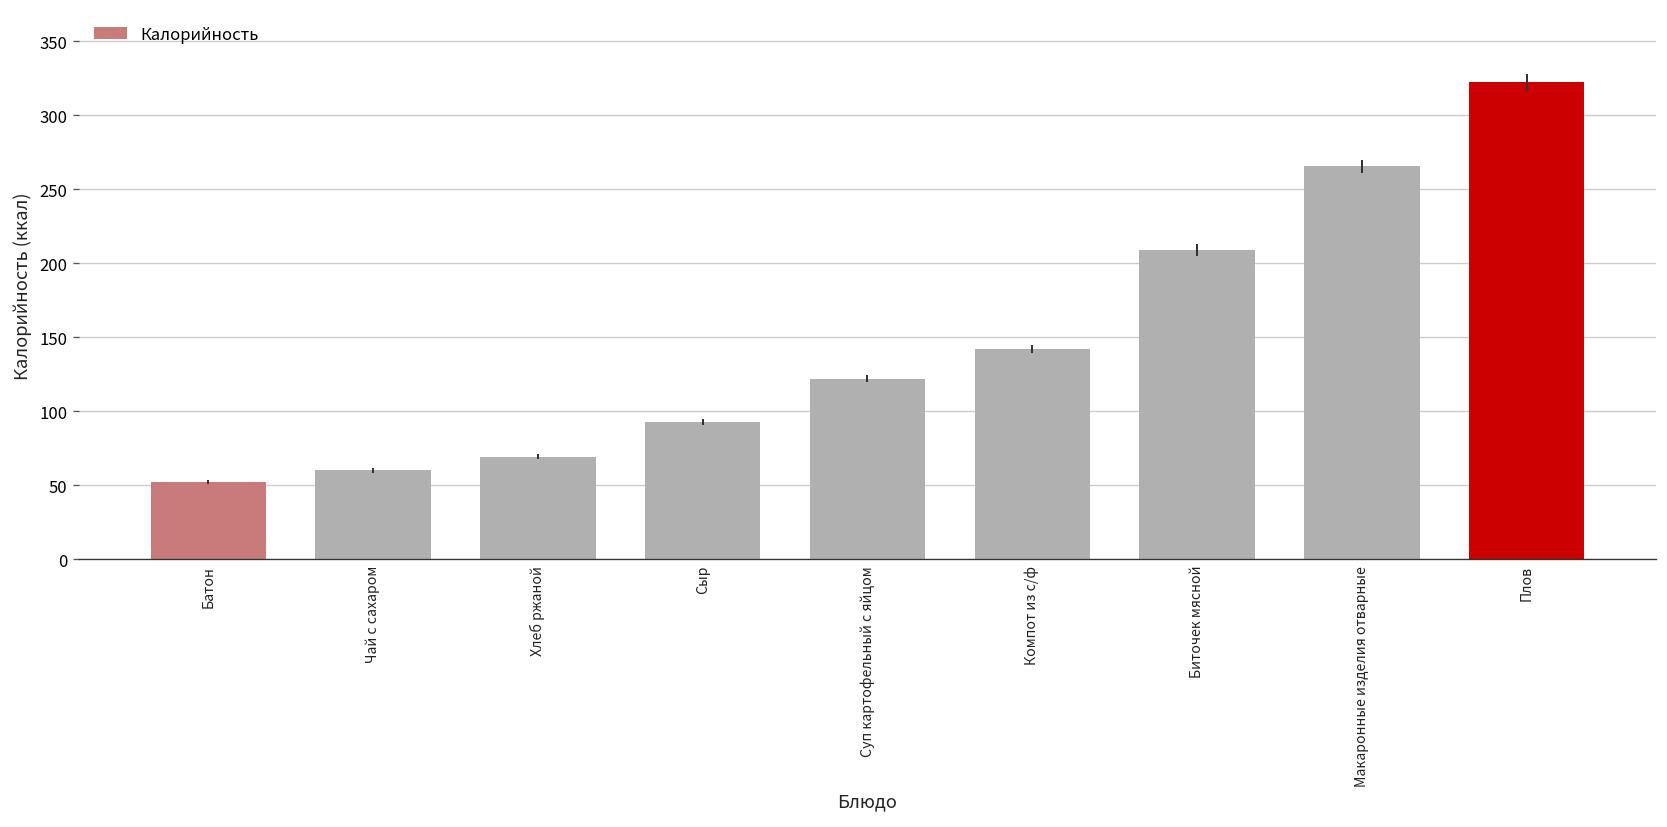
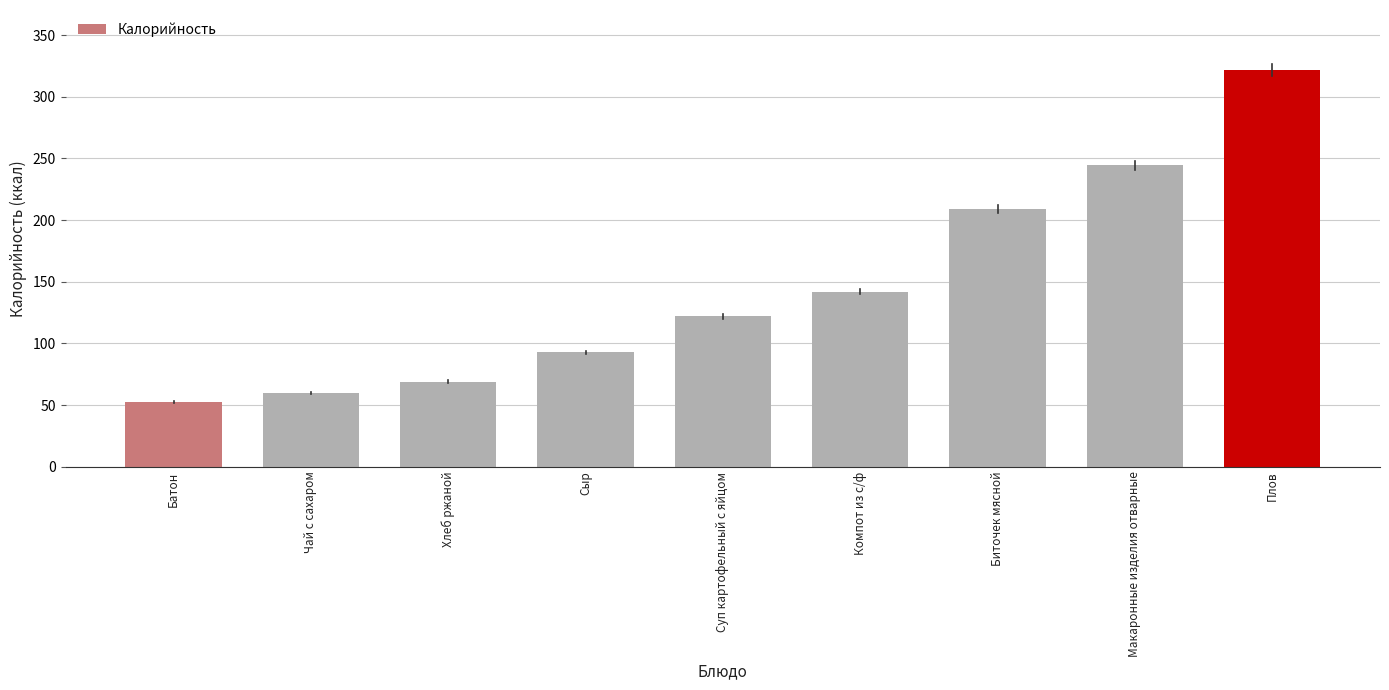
Калорийность, Макаронные изделия отварные: 265 -> 245
